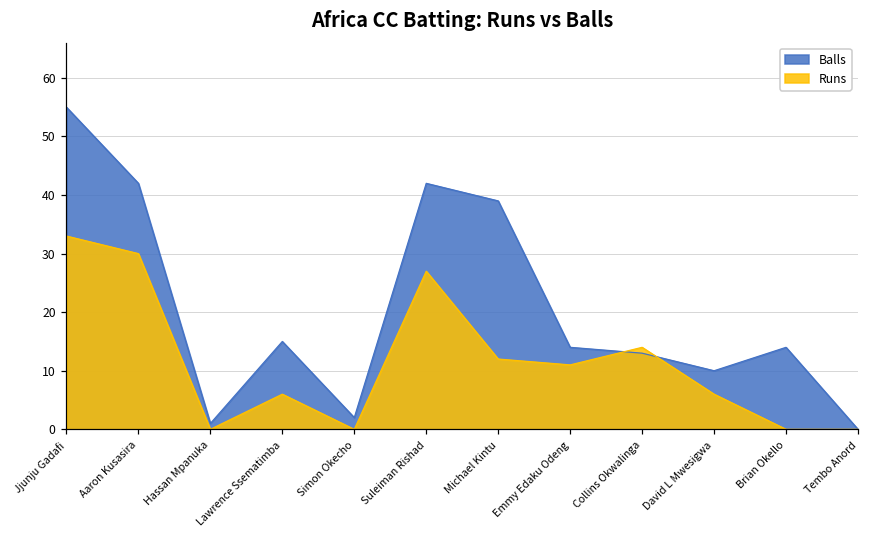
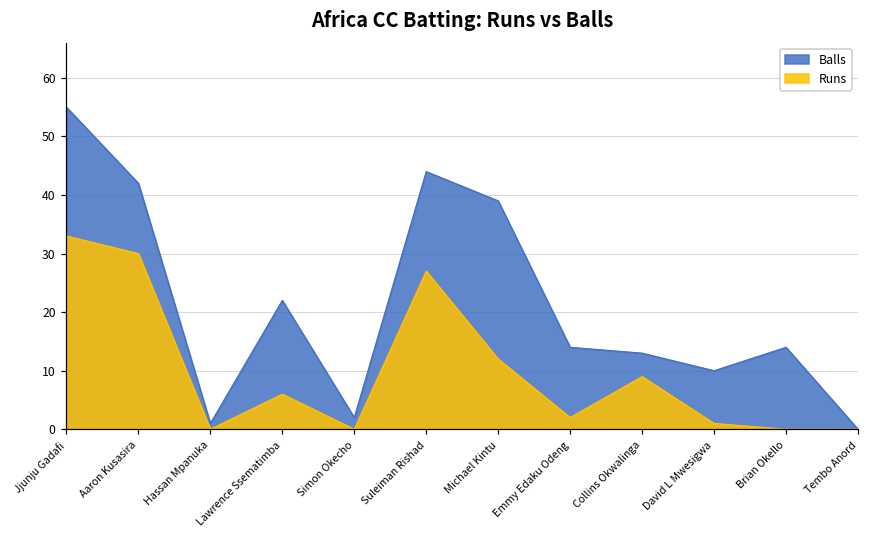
Balls, Lawrence Ssematimba: 15 -> 22
Balls, Suleiman Rishad: 42 -> 44
Runs, Emmy Edaku Odeng: 11 -> 2
Runs, Collins Okwalinga: 14 -> 9
Runs, David L Mwesigwa: 6 -> 1
